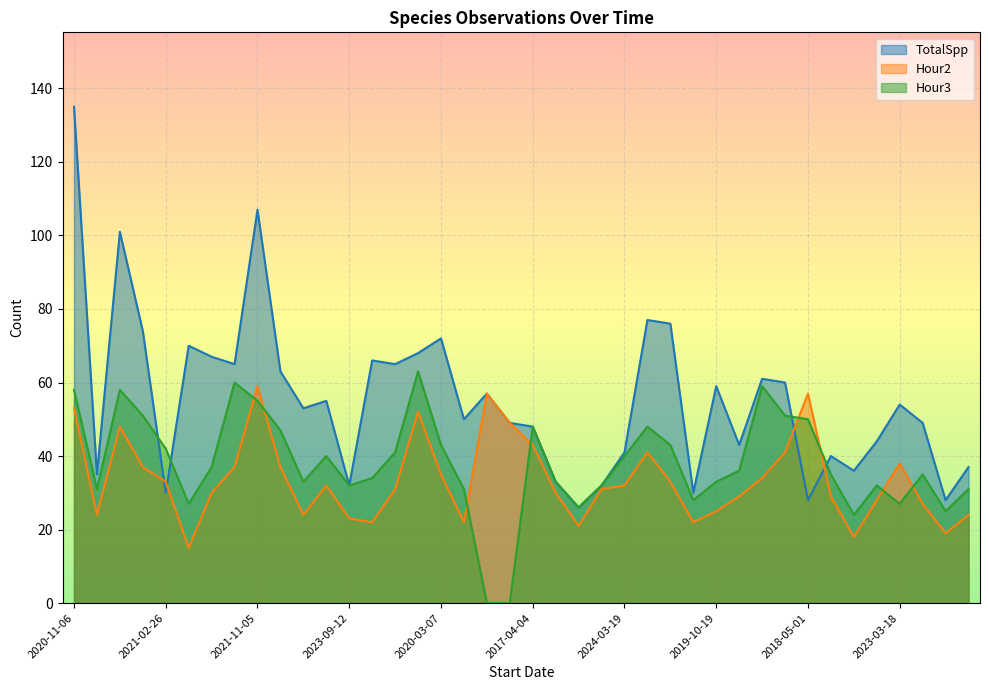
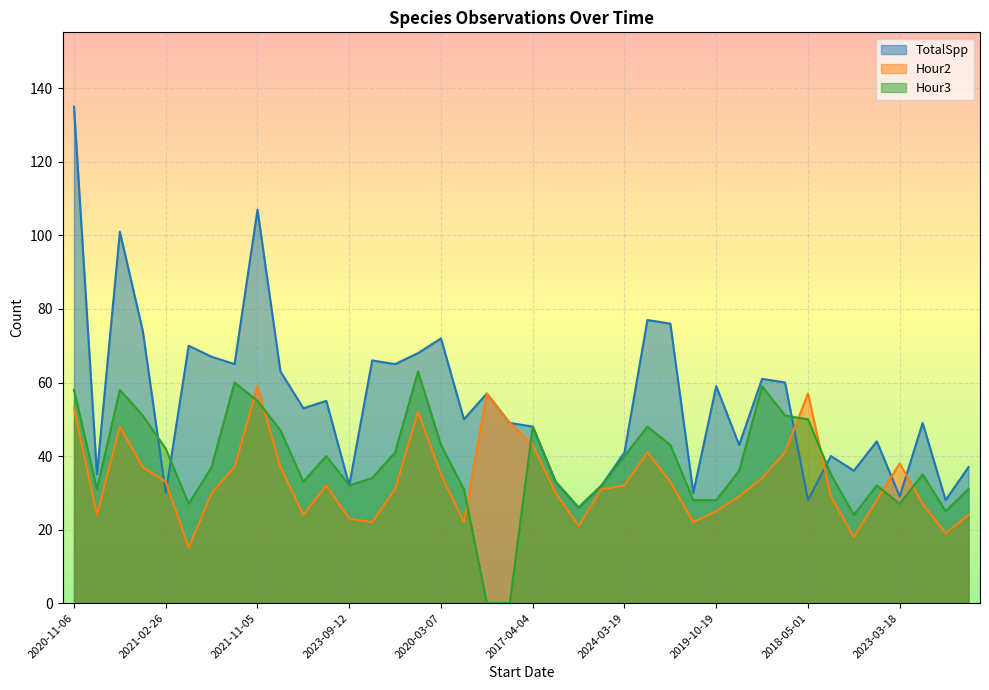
Hour3, 2019-10-19: 33 -> 28
TotalSpp, 2023-03-18: 54 -> 29
